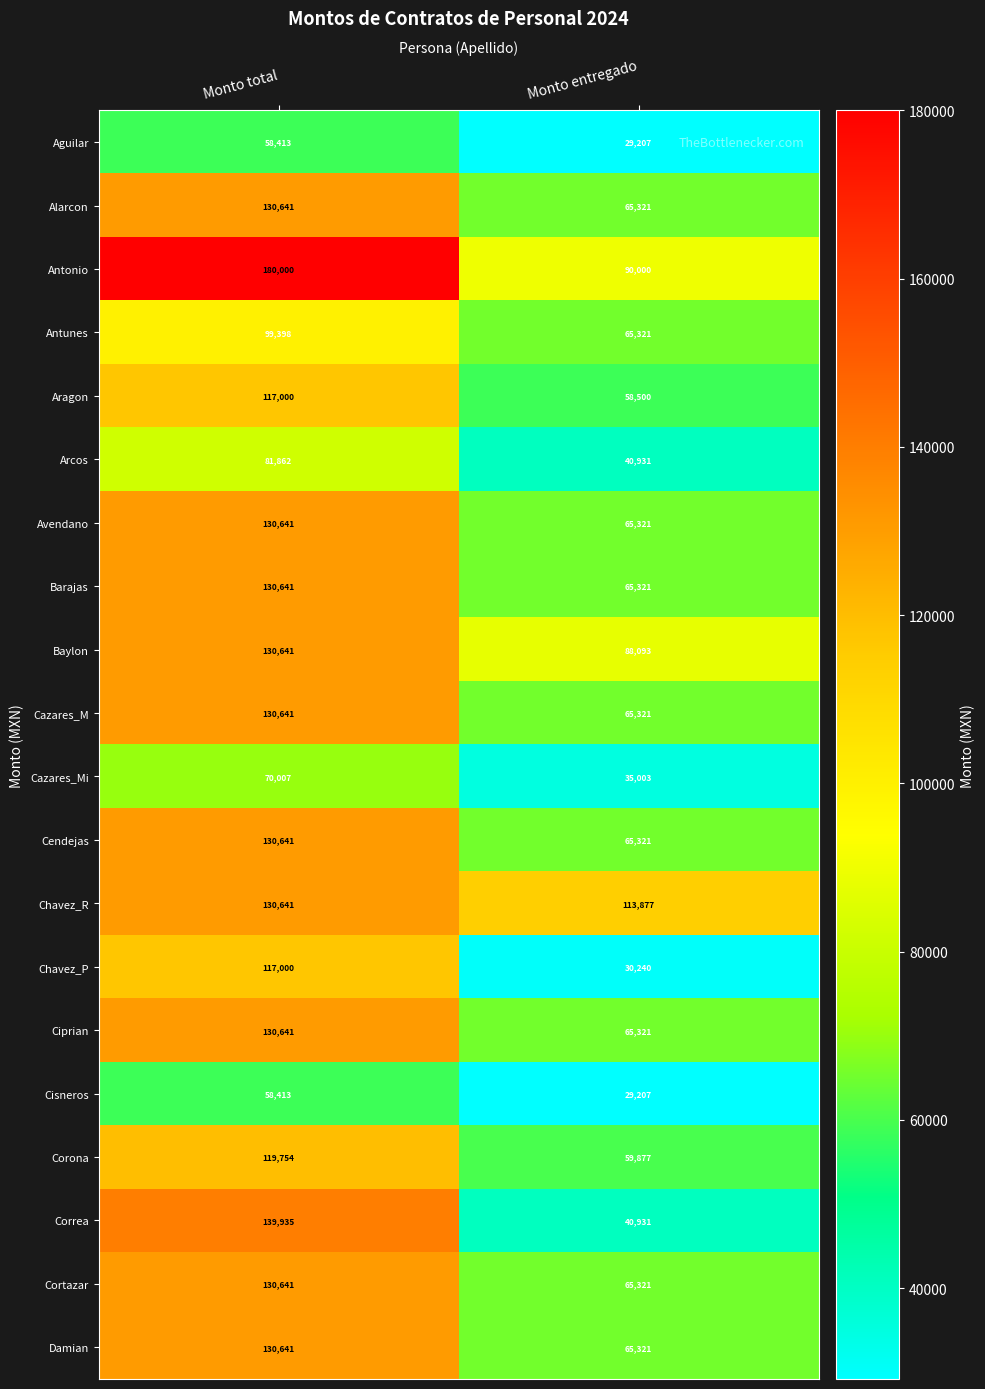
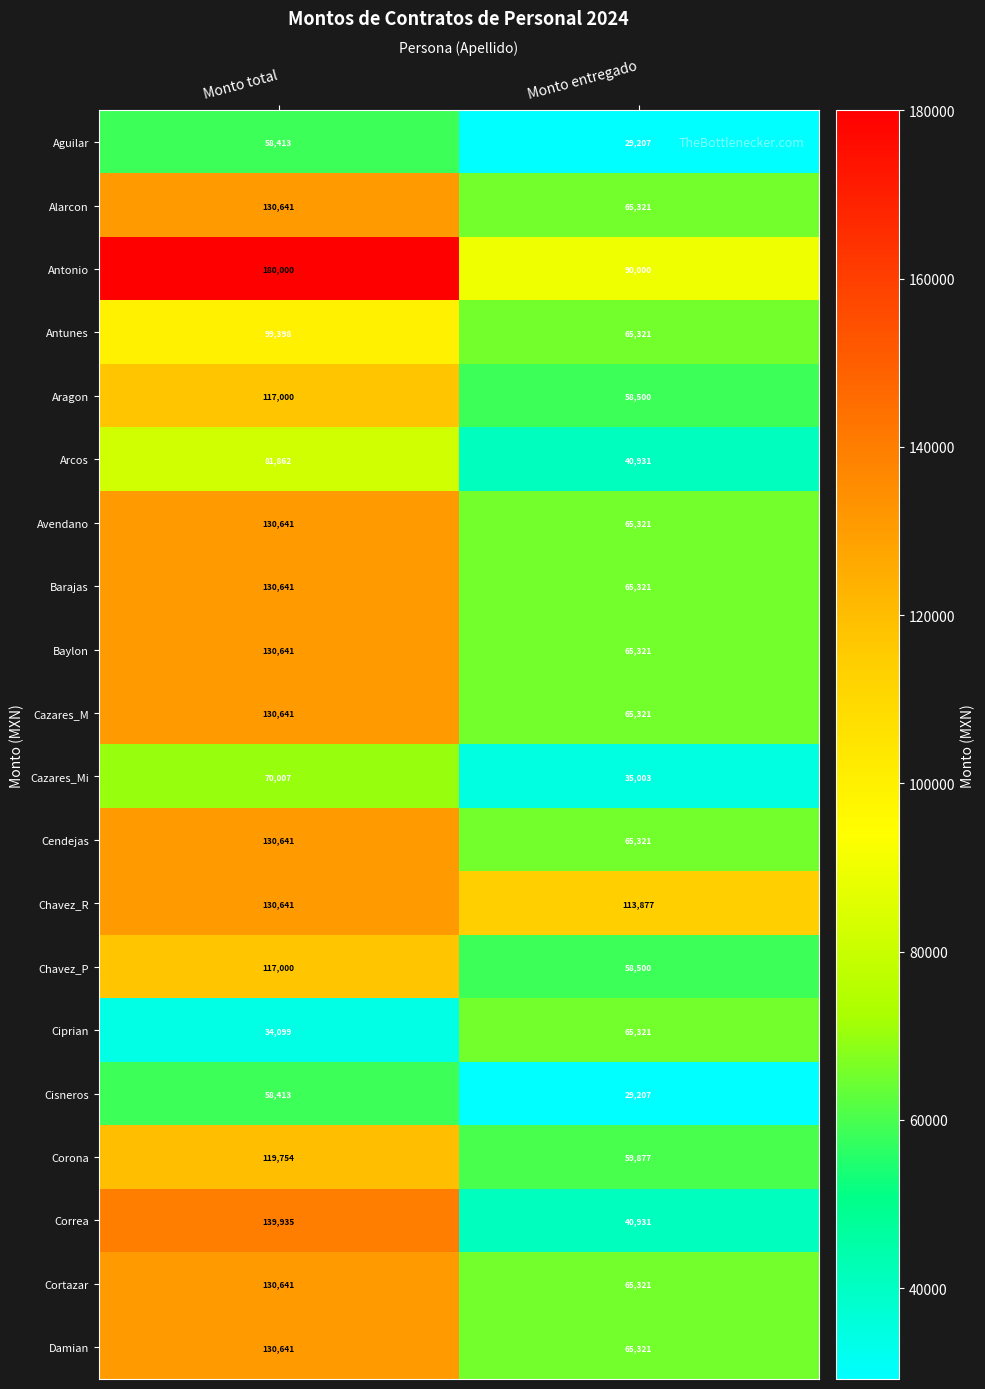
Baylon, Monto entregado: 88,093 -> 65,321
Chavez_P, Monto entregado: 30,240 -> 58,500
Ciprian, Monto total: 130,641 -> 34,099
